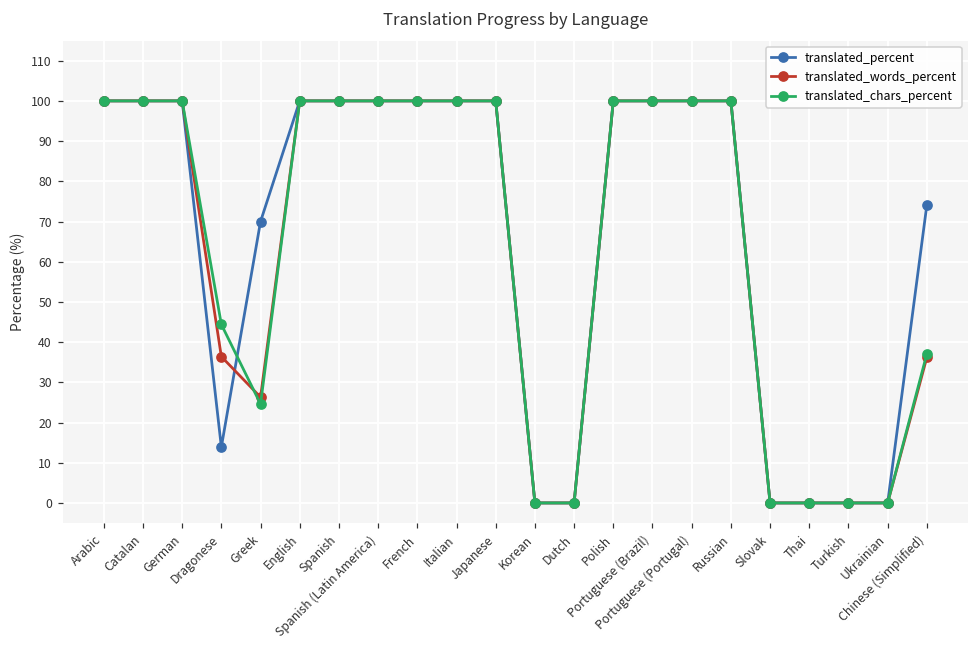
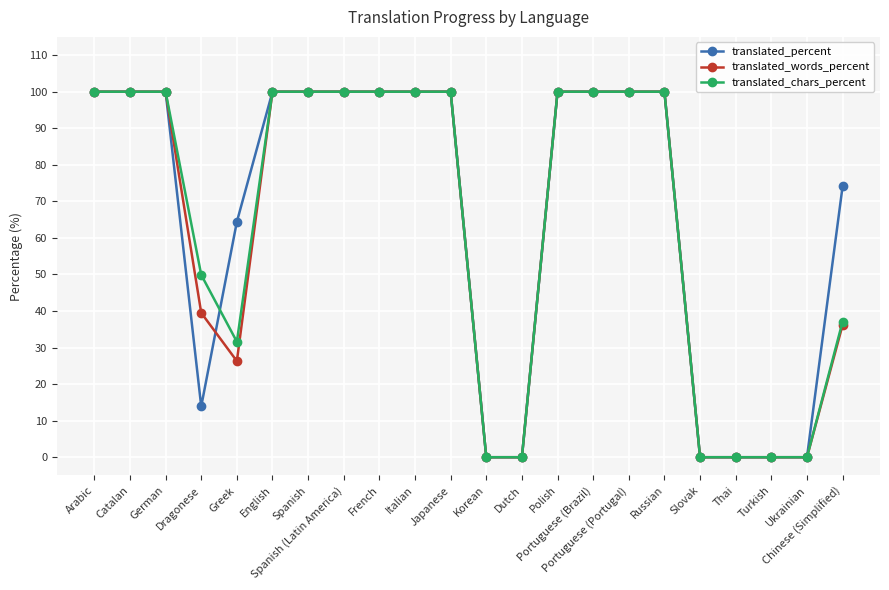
translated_words_percent, Dragonese: 36 -> 40
translated_chars_percent, Dragonese: 44 -> 50
translated_percent, Greek: 70 -> 64
translated_chars_percent, Greek: 25 -> 32
